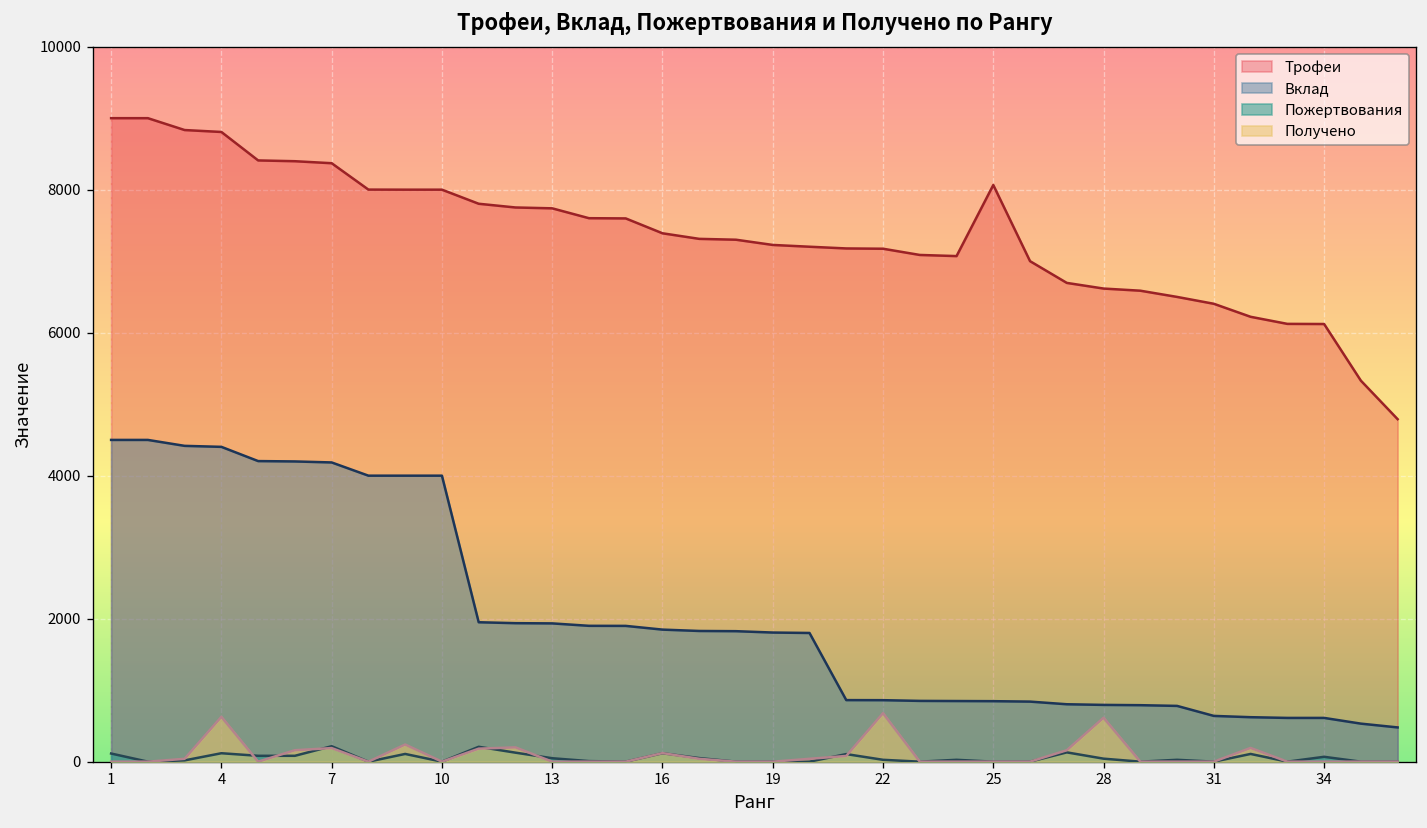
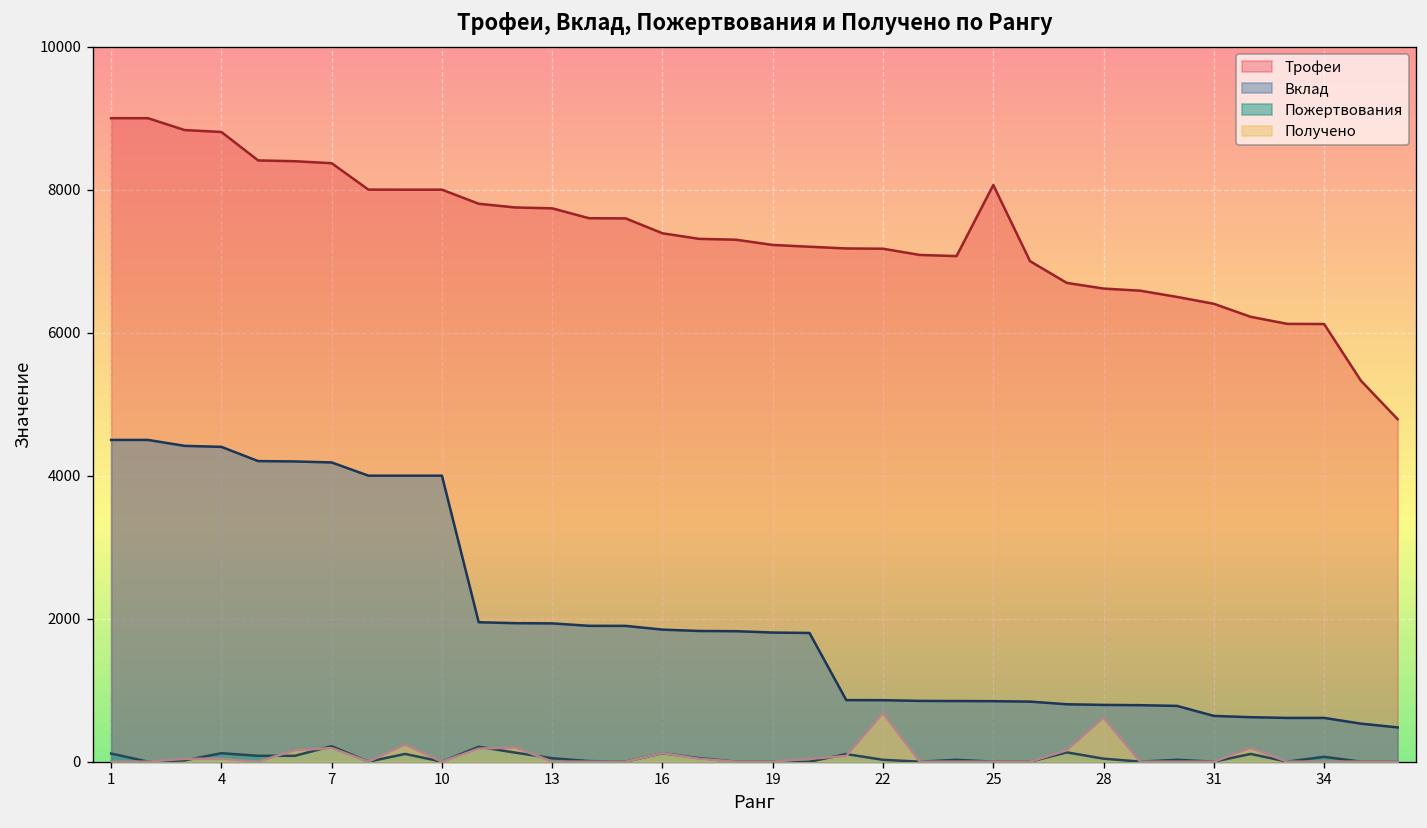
Получено, 4: 600 -> 0
